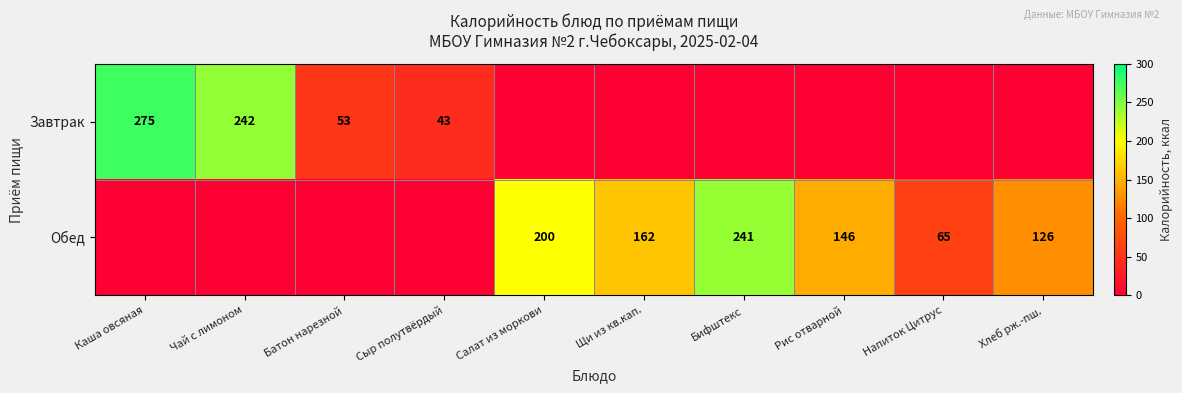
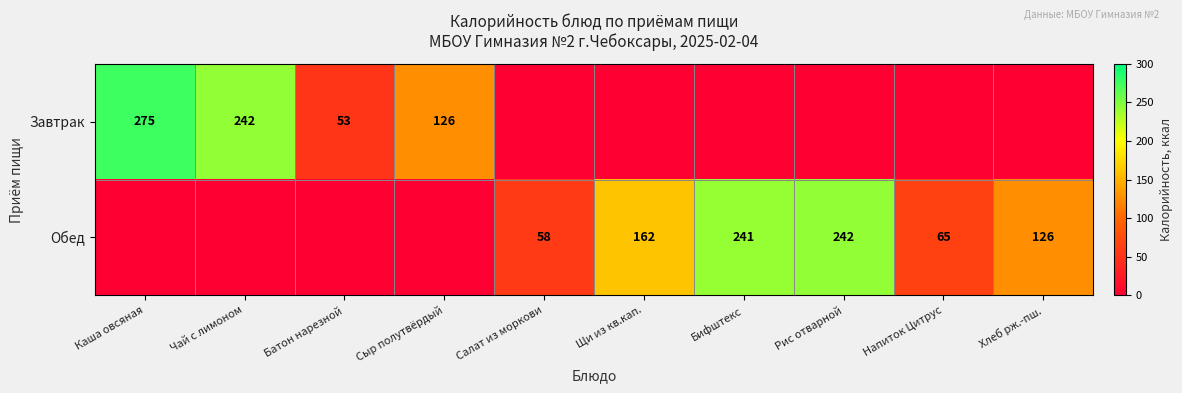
Завтрак, Сыр полутвёрдый: 43 -> 126
Обед, Салат из моркови: 200 -> 58
Обед, Рис отварной: 146 -> 242
